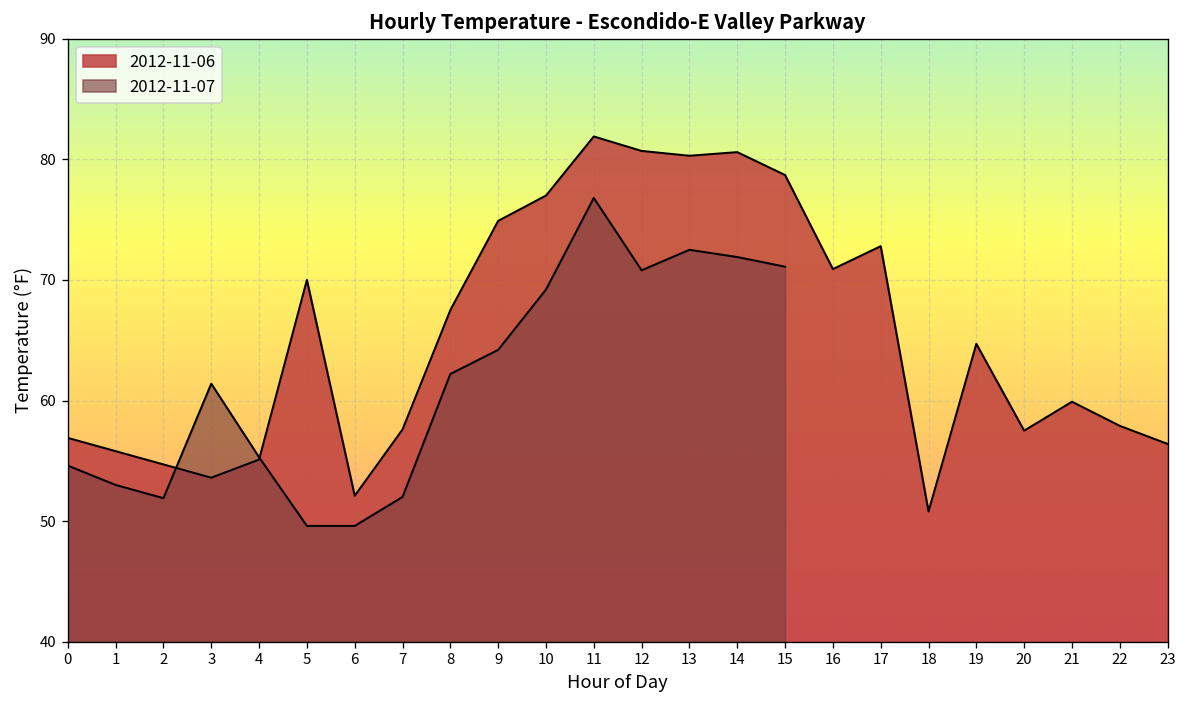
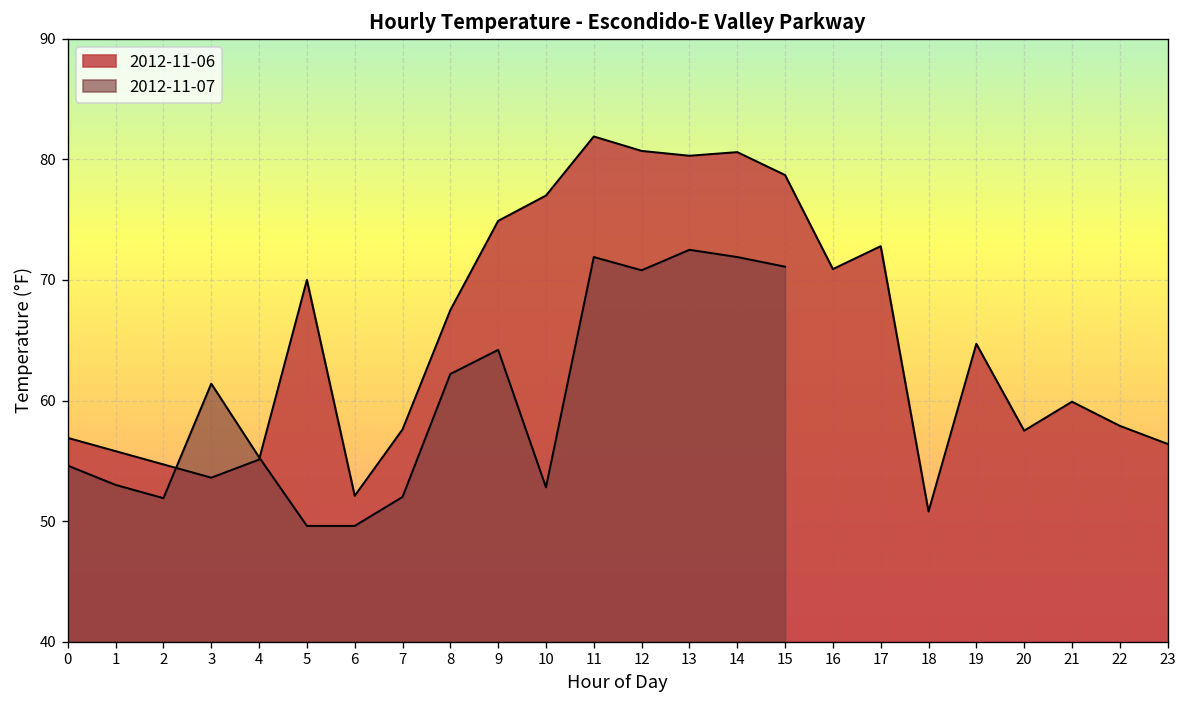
2012-11-07, 10: 69.2 -> 52.8
2012-11-07, 11: 76.8 -> 71.9
